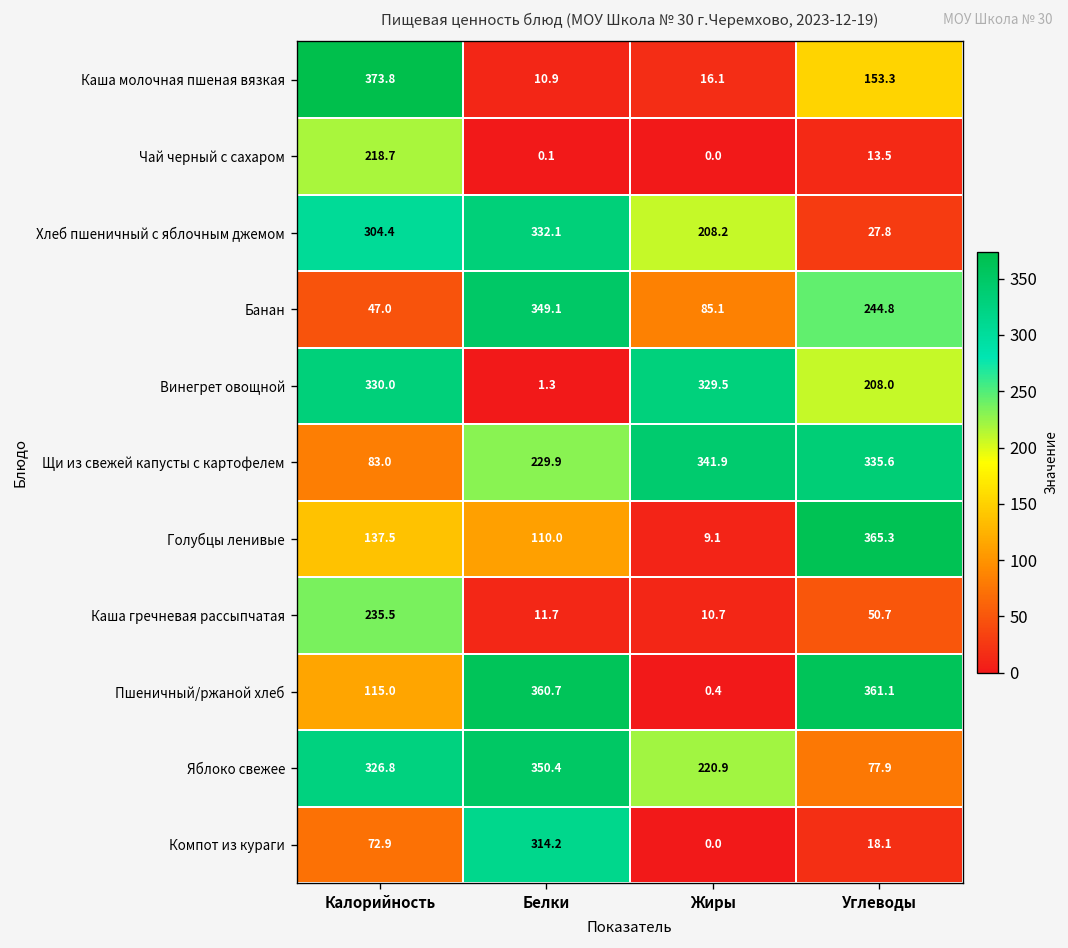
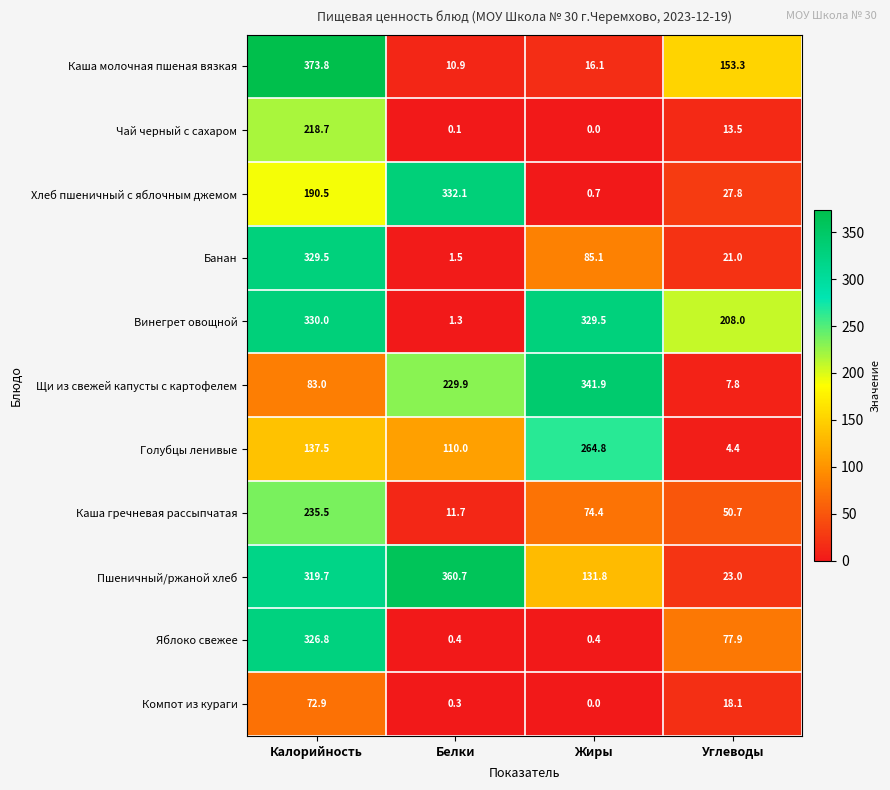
Хлеб пшеничный с яблочным джемом, Калорийность: 304.4 -> 190.5
Хлеб пшеничный с яблочным джемом, Жиры: 208.2 -> 0.7
Банан, Калорийность: 47.0 -> 329.5
Банан, Белки: 349.1 -> 1.5
Банан, Углеводы: 244.8 -> 21.0
Щи из свежей капусты с картофелем, Углеводы: 335.6 -> 7.8
Голубцы ленивые, Жиры: 9.1 -> 264.8
Голубцы ленивые, Углеводы: 365.3 -> 4.4
Каша гречневая рассыпчатая, Жиры: 10.7 -> 74.4
Пшеничный/ржаной хлеб, Калорийность: 115.0 -> 319.7
Пшеничный/ржаной хлеб, Жиры: 0.4 -> 131.8
Пшеничный/ржаной хлеб, Углеводы: 361.1 -> 23.0
Яблоко свежее, Белки: 350.4 -> 0.4
Яблоко свежее, Жиры: 220.9 -> 0.4
Компот из кураги, Белки: 314.2 -> 0.3
